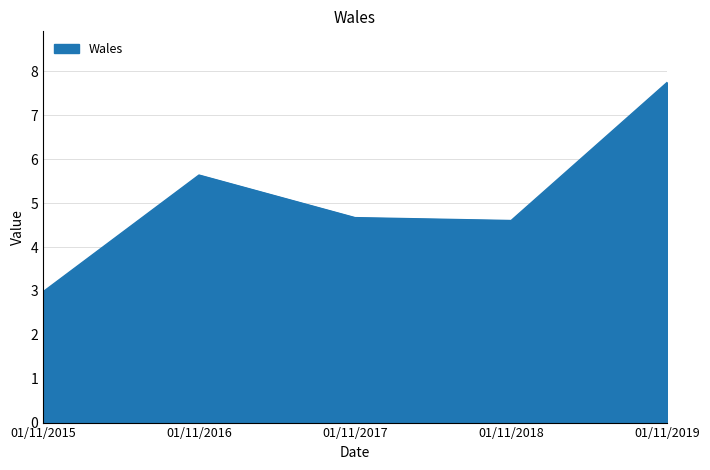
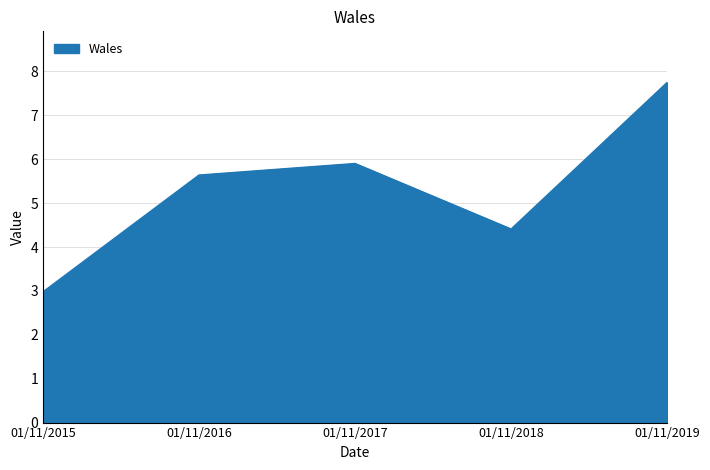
01/11/2017: 4.7 -> 5.9
01/11/2018: 4.6 -> 4.4
